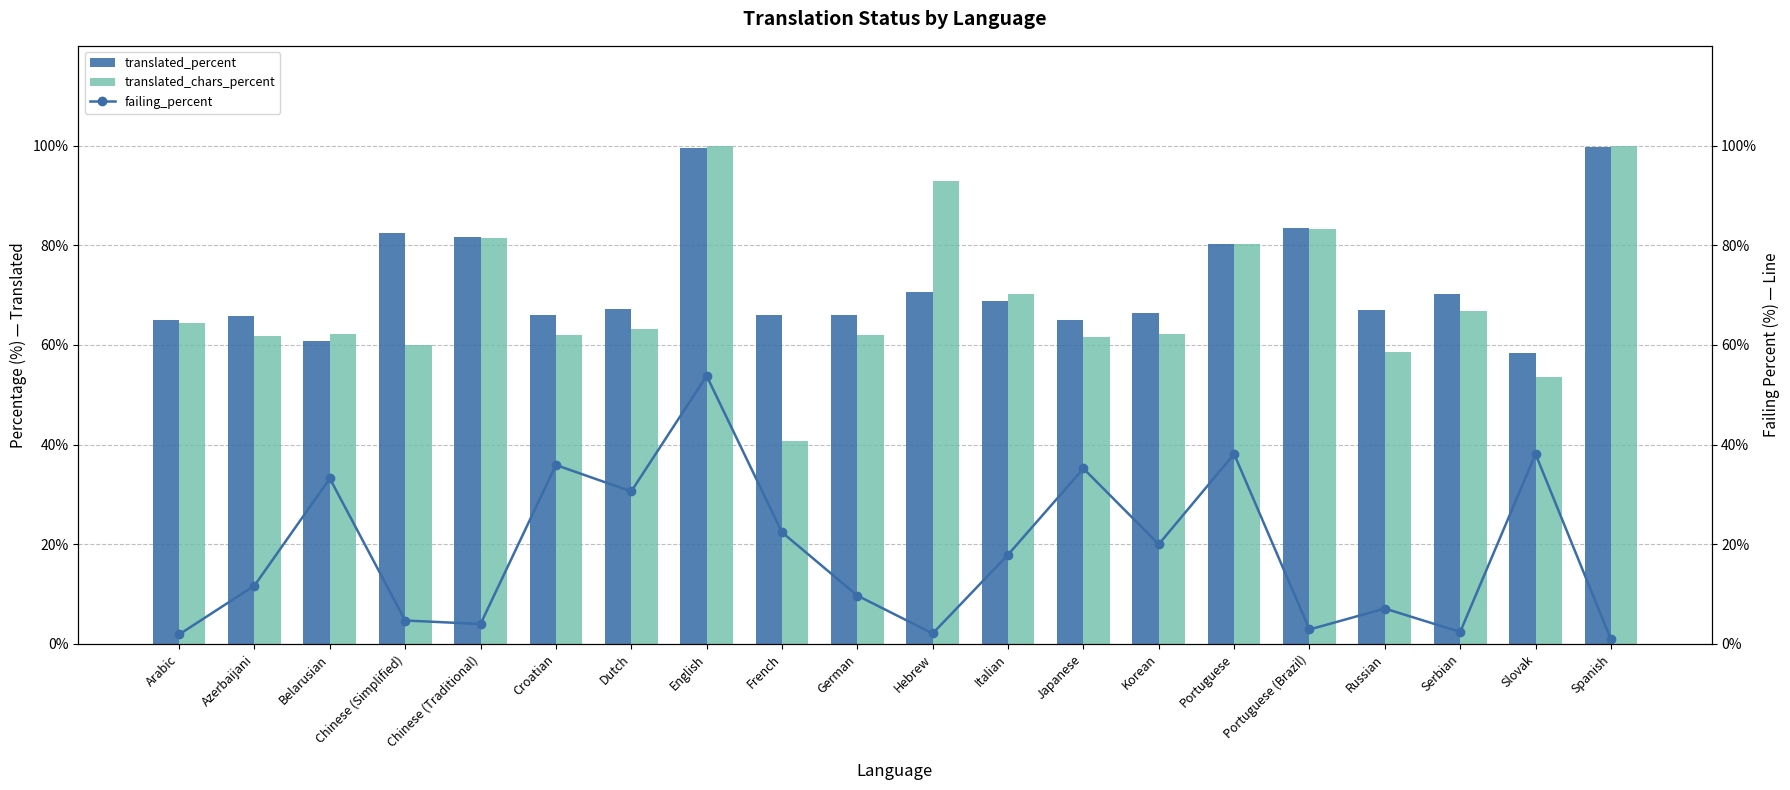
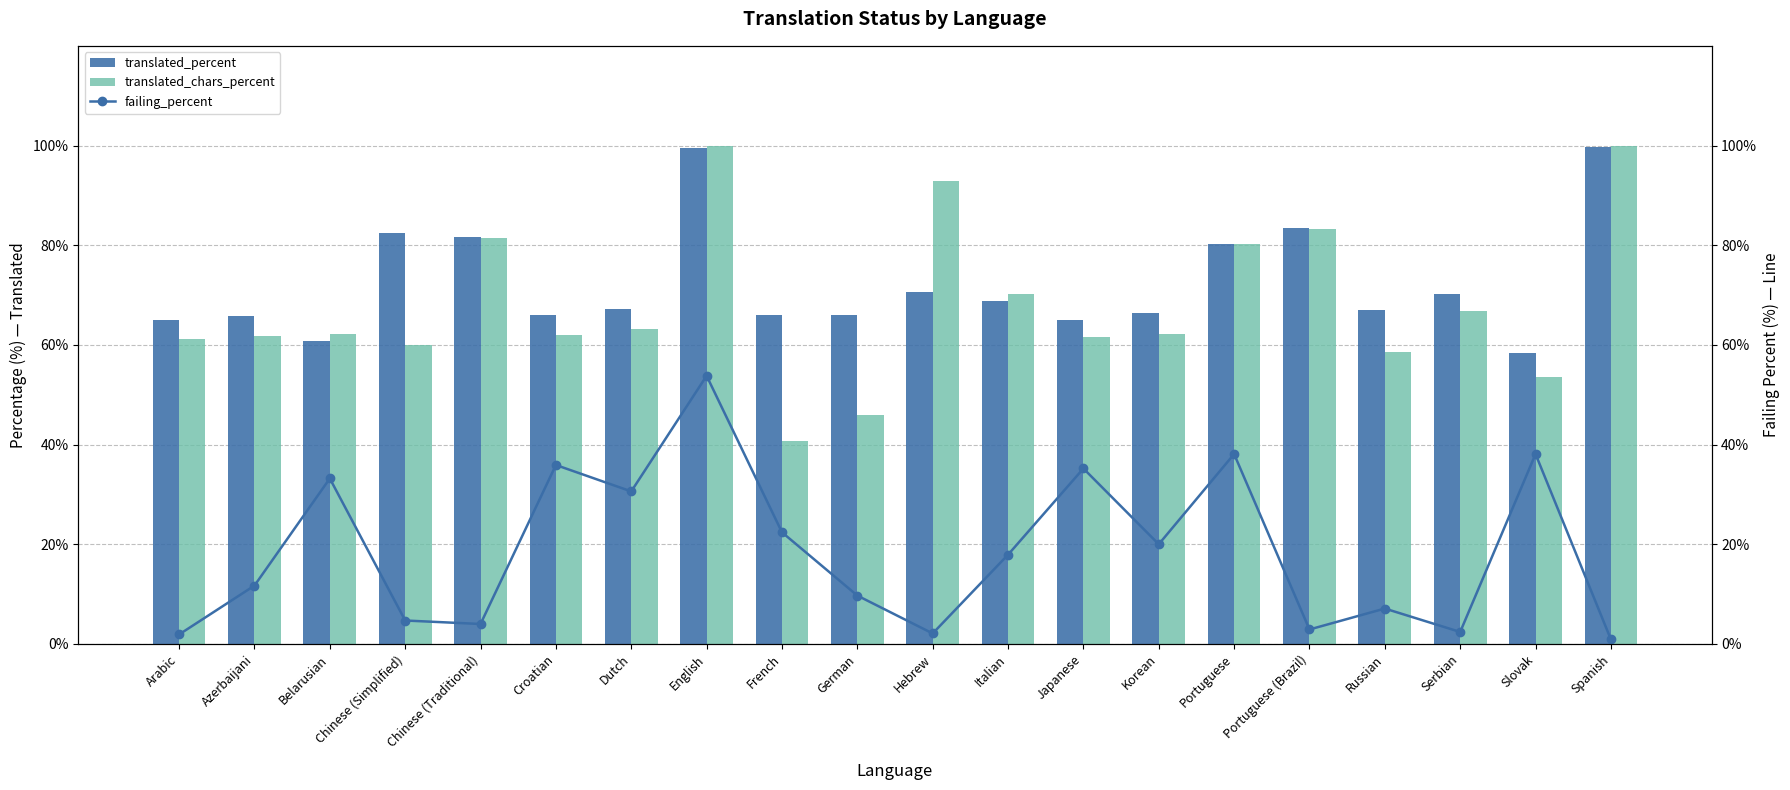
translated_chars_percent, Arabic: 64% -> 61%
translated_chars_percent, German: 62% -> 46%
